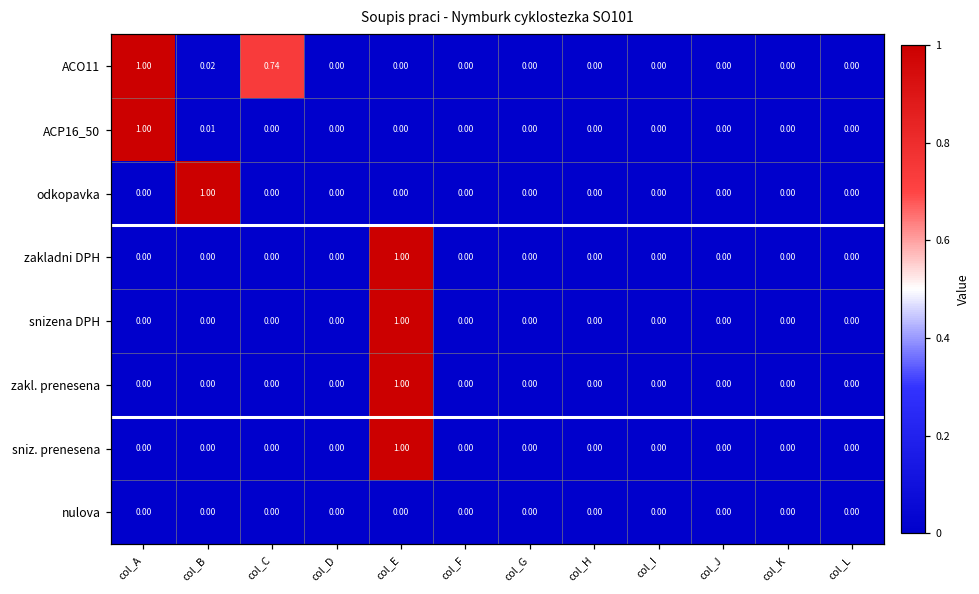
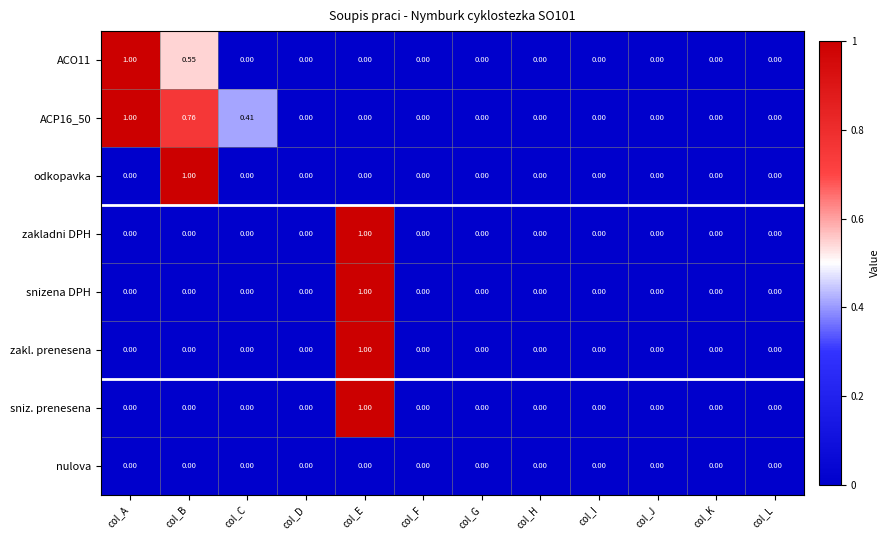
ACO11, col_B: 0.02 -> 0.55
ACO11, col_C: 0.74 -> 0.00
ACP16_50, col_B: 0.01 -> 0.76
ACP16_50, col_C: 0.00 -> 0.41
